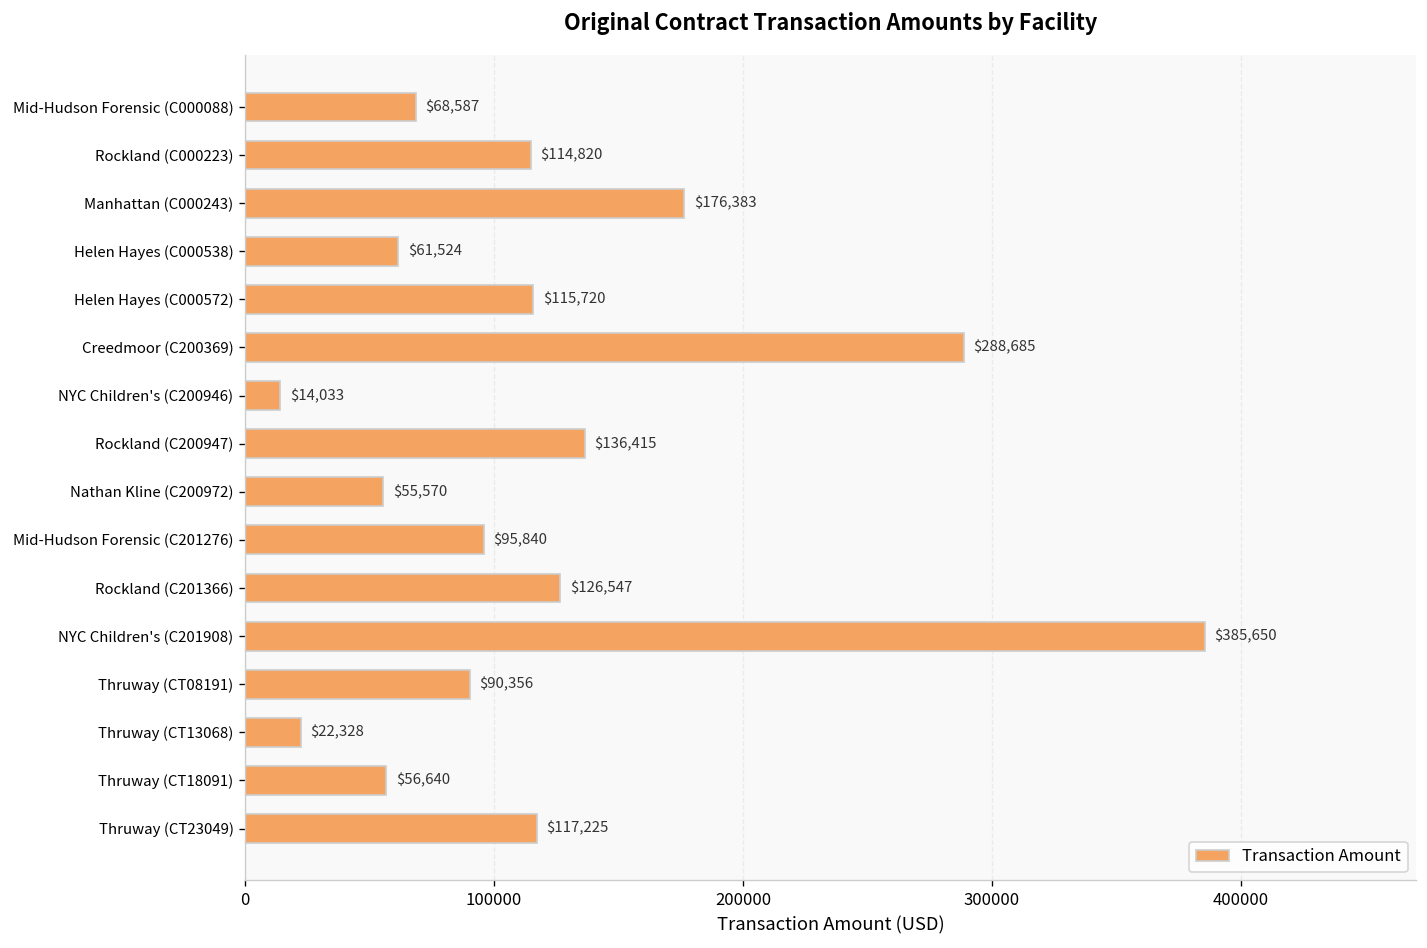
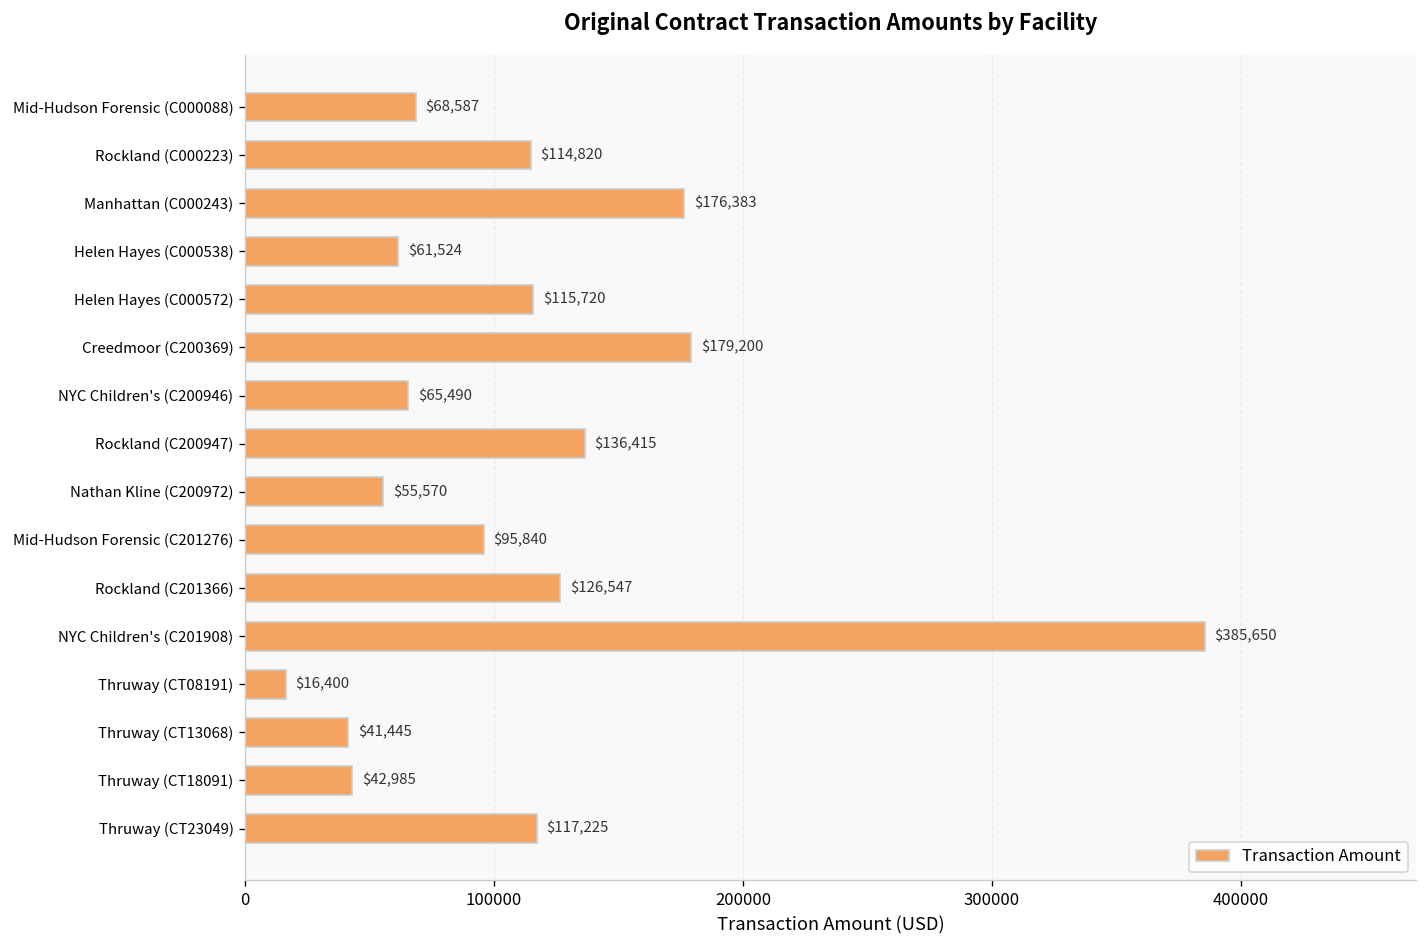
Creedmoor (C200369): $288,685 -> $179,200
NYC Children's (C200946): $14,033 -> $65,490
Thruway (CT08191): $90,356 -> $16,400
Thruway (CT13068): $22,328 -> $41,445
Thruway (CT18091): $56,640 -> $42,985
